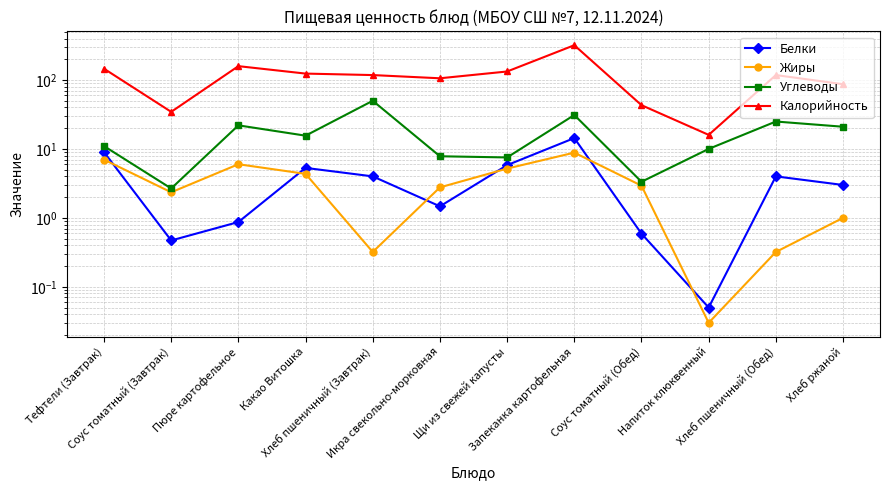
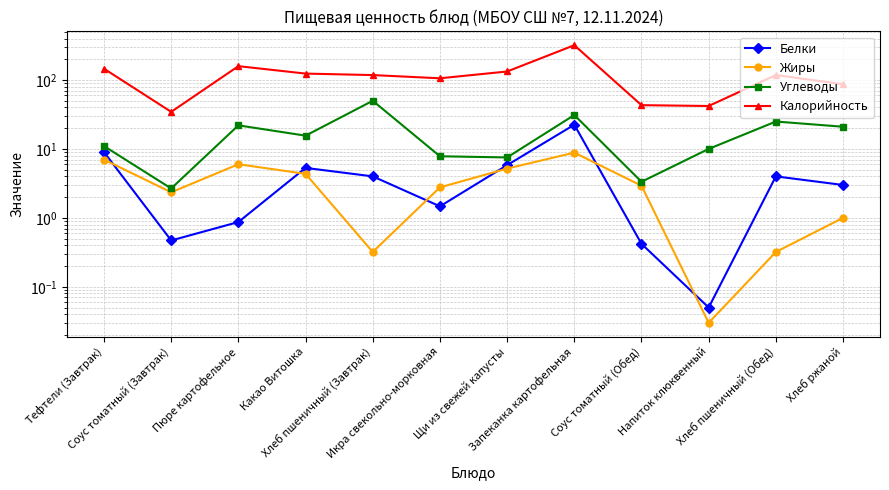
Белки, Запеканка картофельная: 14 -> 22
Белки, Соус томатный (Обед): 0.6 -> 0.4
Калорийность, Напиток клюквенный: 16 -> 40
